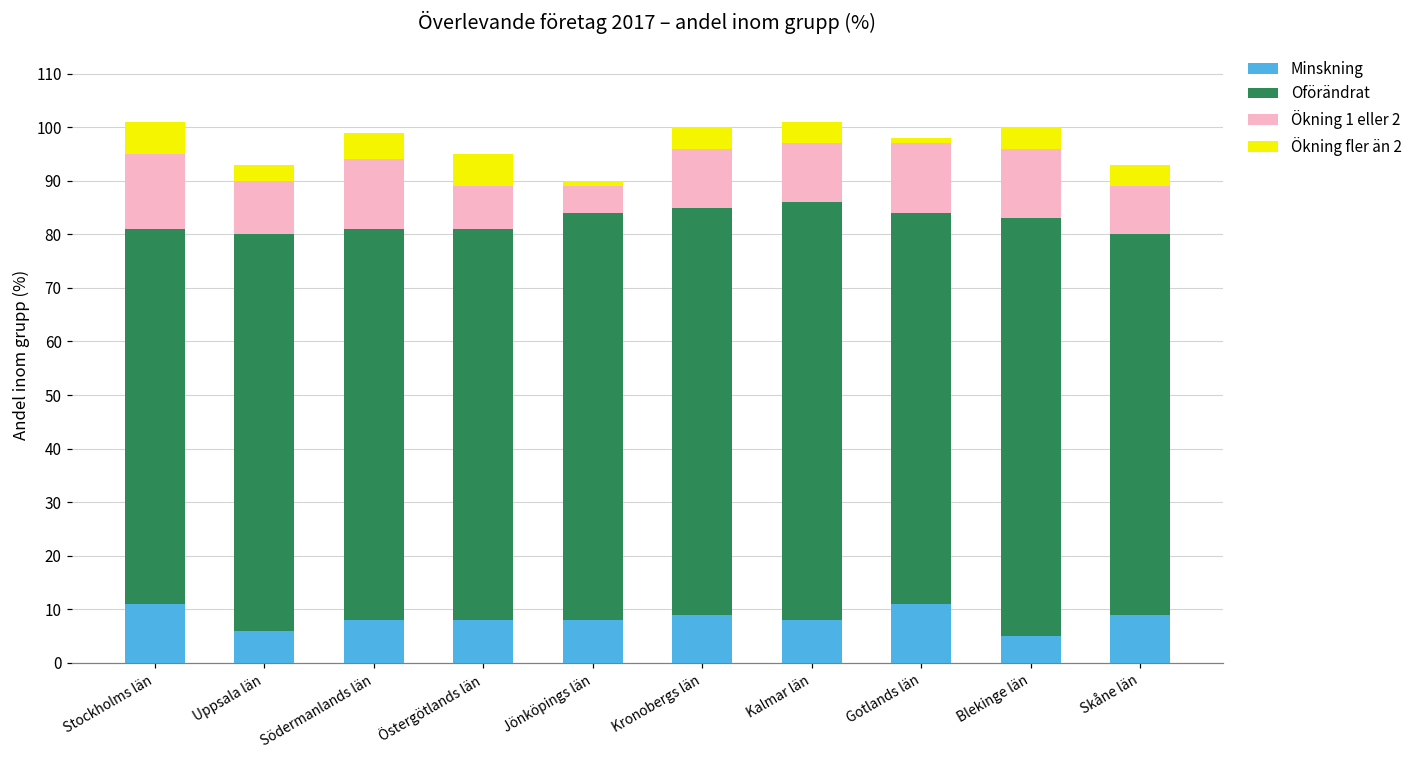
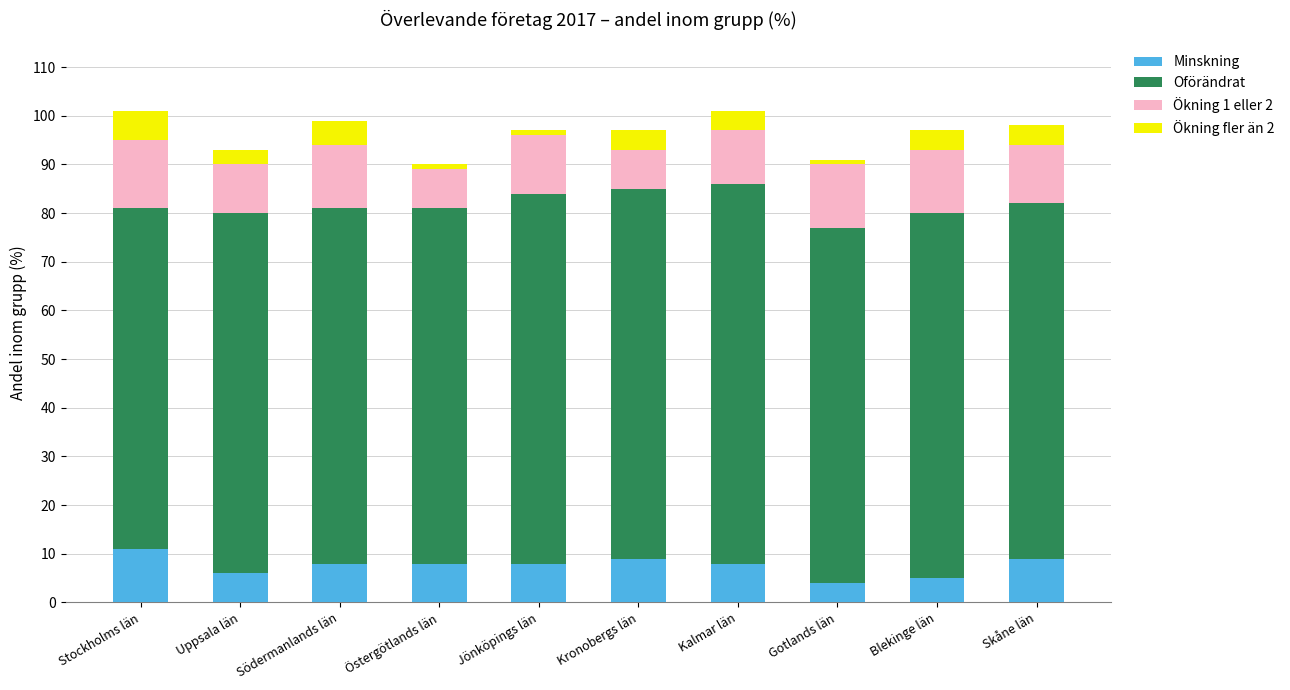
Ökning fler än 2, Östergötlands län: 6 -> 1
Ökning 1 eller 2, Jönköpings län: 5 -> 12
Ökning 1 eller 2, Kronobergs län: 11 -> 8
Minskning, Gotlands län: 11 -> 4
Oförändrat, Blekinge län: 78 -> 75
Oförändrat, Skåne län: 71 -> 73
Ökning 1 eller 2, Skåne län: 9 -> 12
